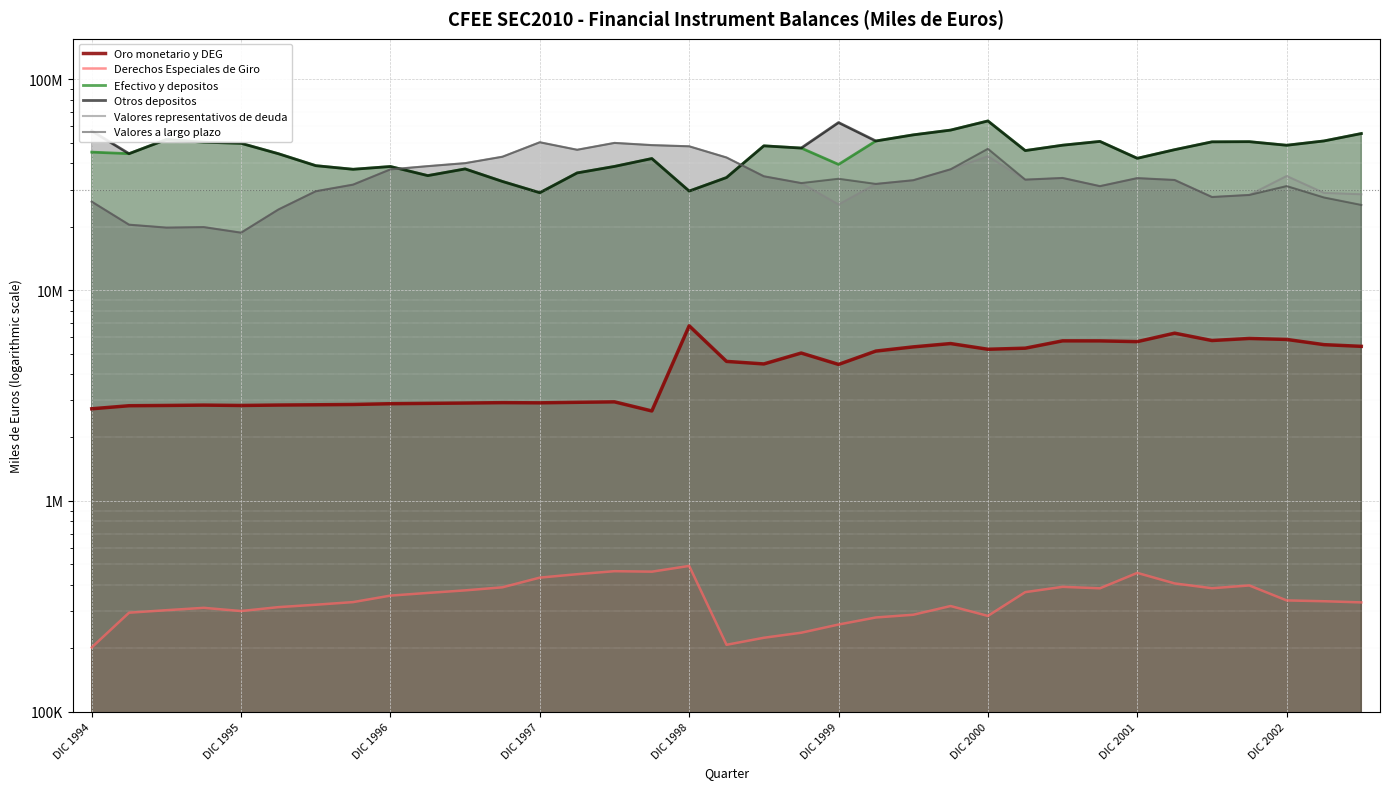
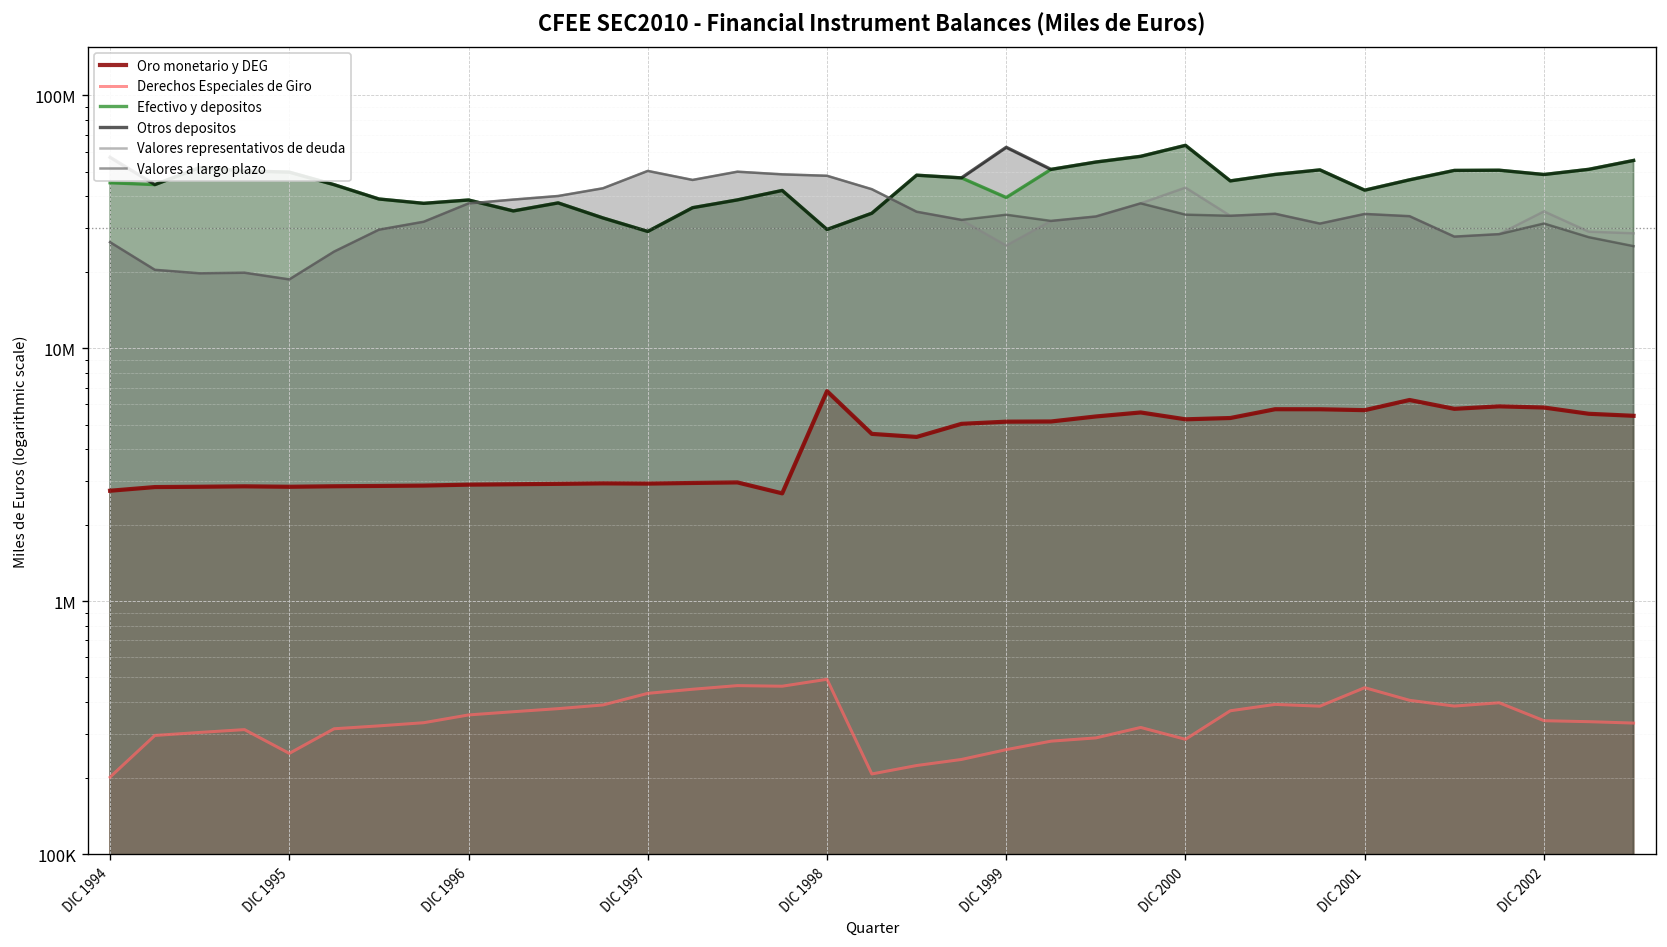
Derechos Especiales de Giro, DIC 1995: 300000 -> 250000
Oro monetario y DEG, DIC 1999: 4400000 -> 5100000
Valores a largo plazo, DIC 2000: 47000000 -> 34000000
